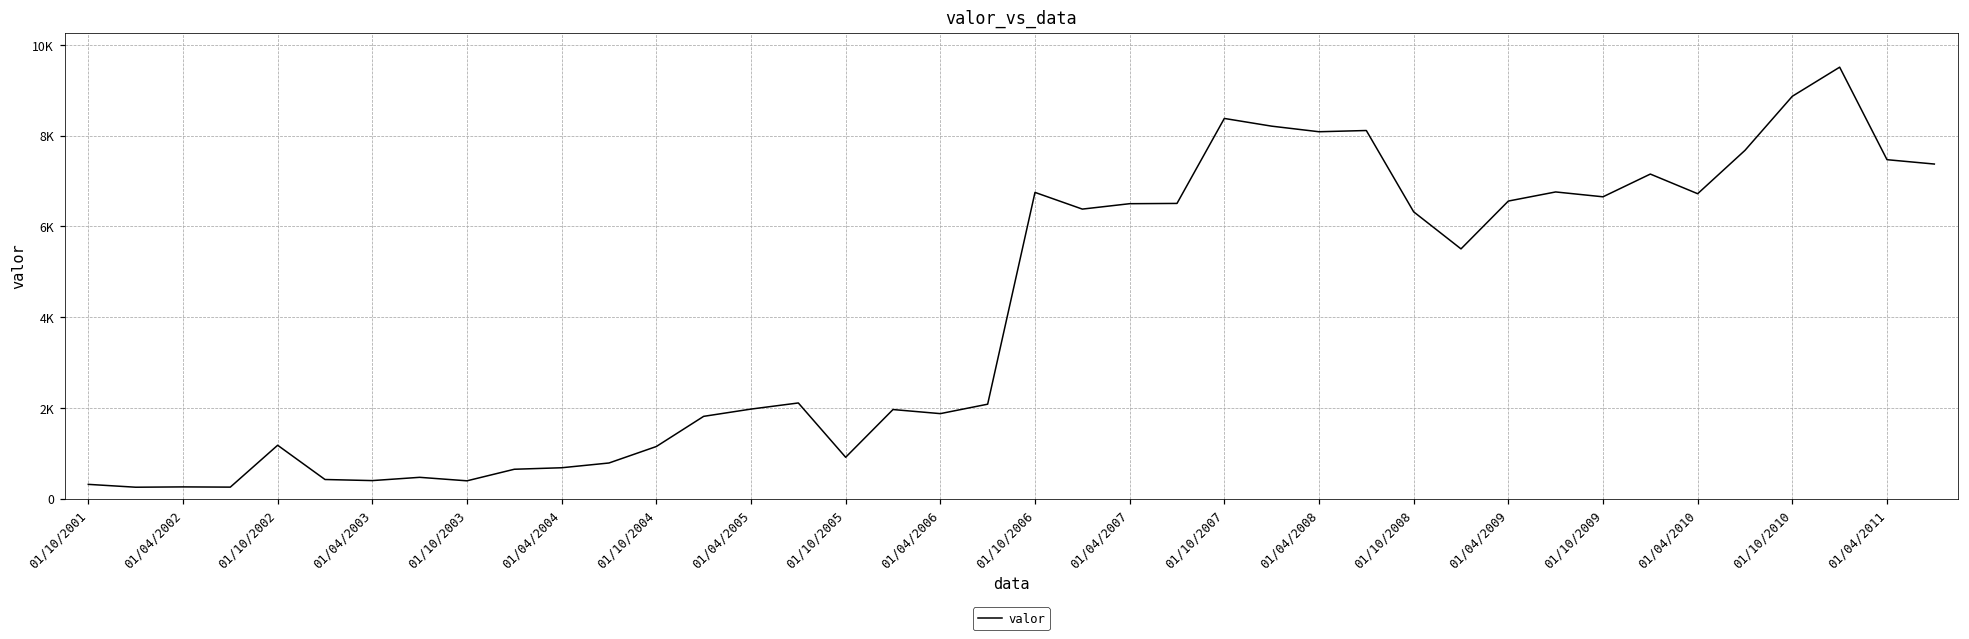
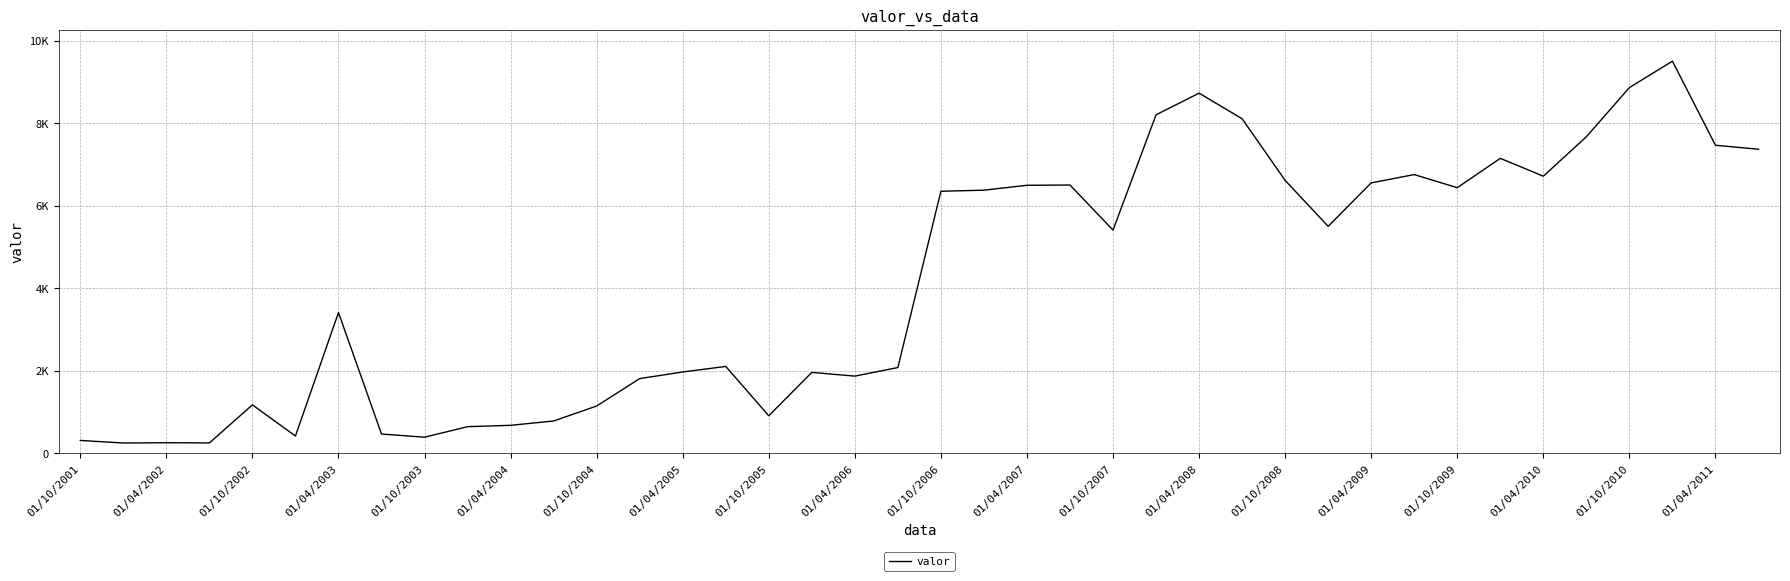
01/04/2003: 400 -> 3400
01/10/2006: 6700 -> 6400
01/10/2007: 8400 -> 5400
01/04/2008: 8100 -> 8700
01/10/2008: 6300 -> 6600
01/10/2009: 6700 -> 6400
